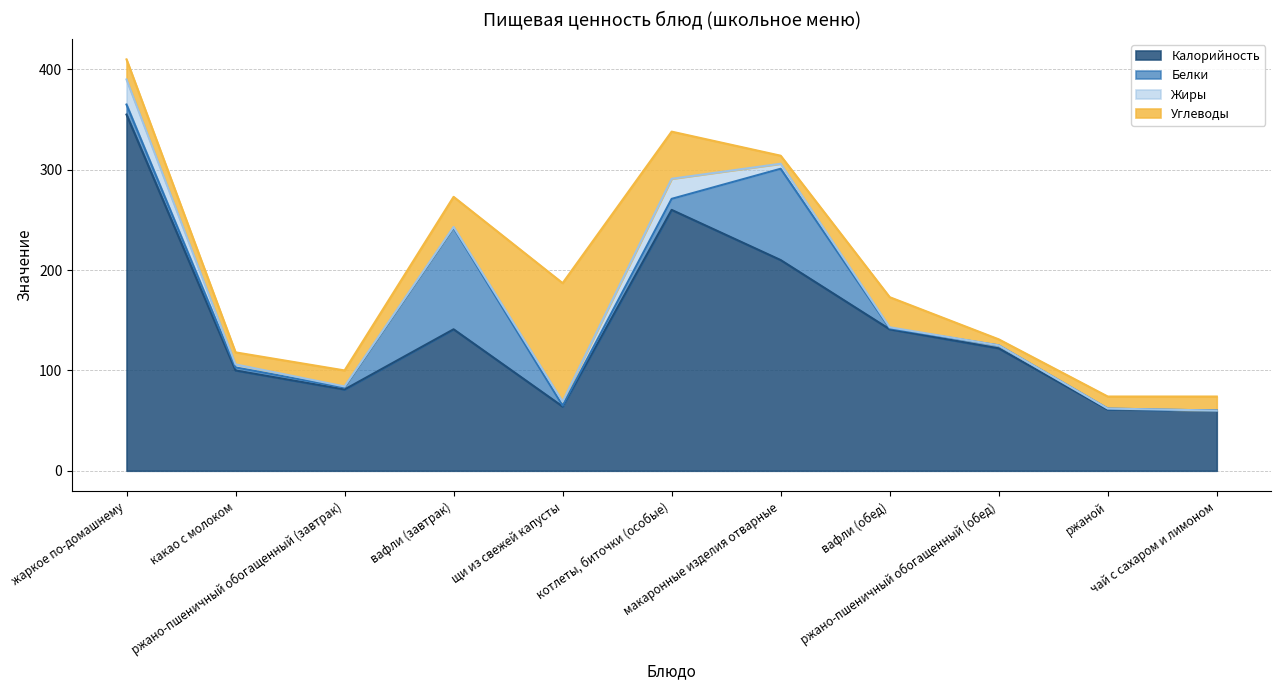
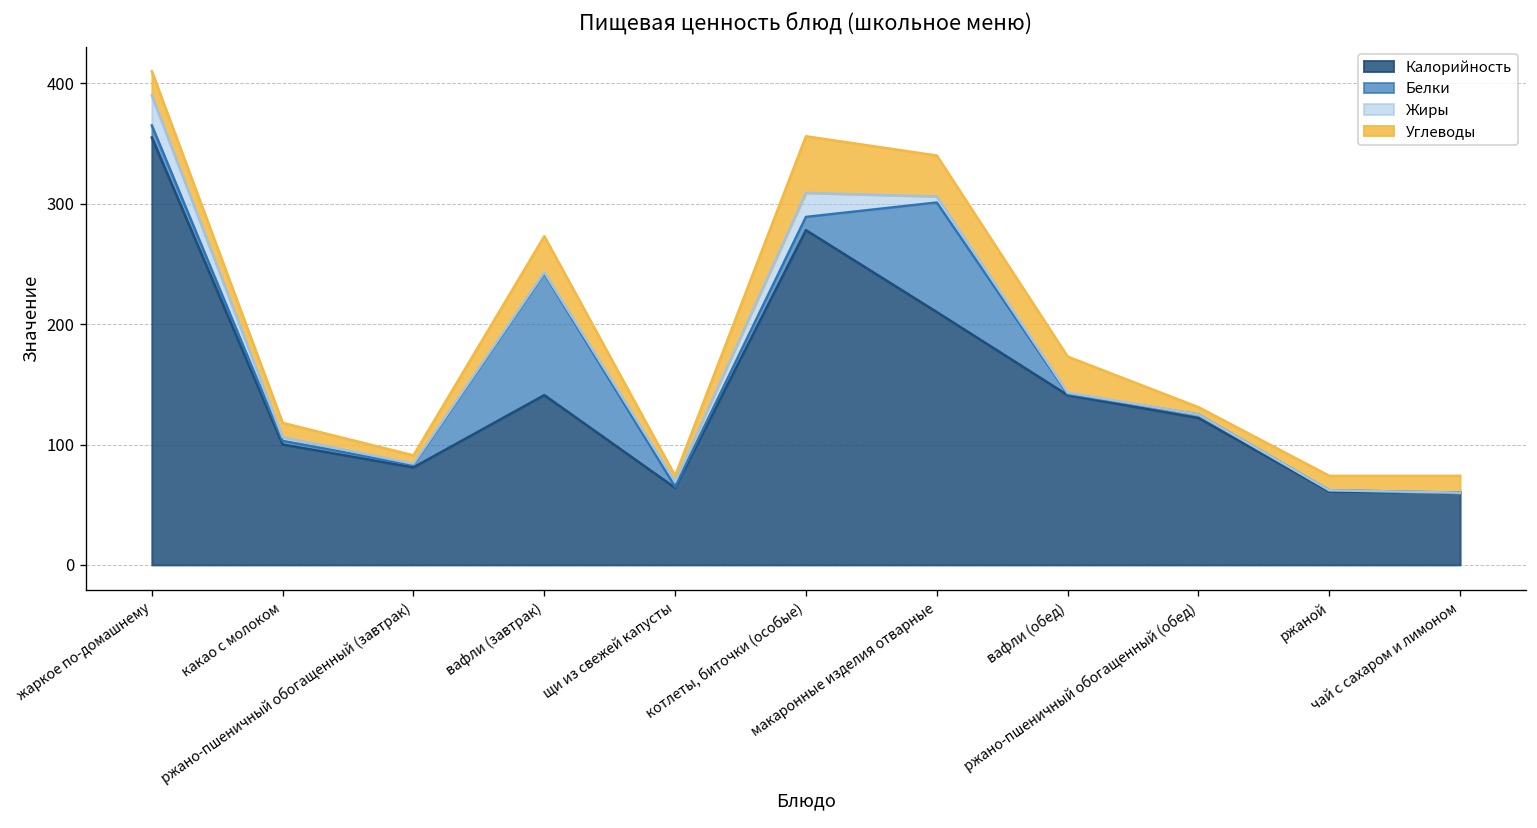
Углеводы, ржано-пшеничный обогащенный (завтрак): 16 -> 7
Углеводы, щи из свежей капусты: 118 -> 5
Калорийность, котлеты, биточки (особые): 260 -> 278
Углеводы, макаронные изделия отварные: 8 -> 34
